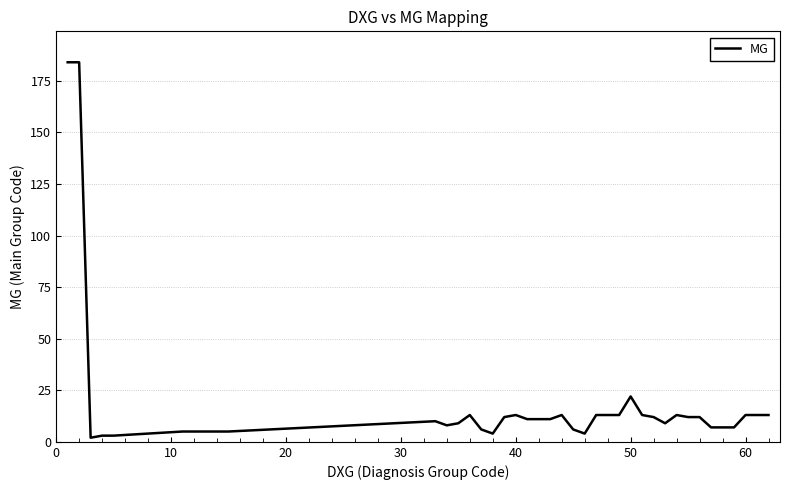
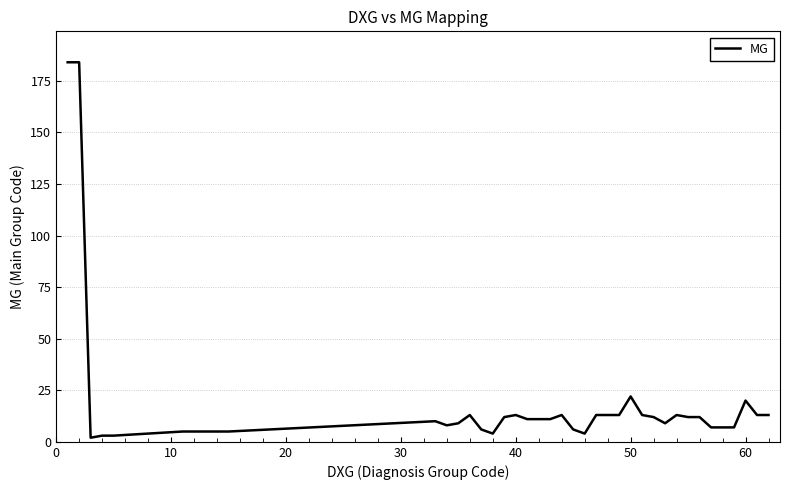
60: 13 -> 20
